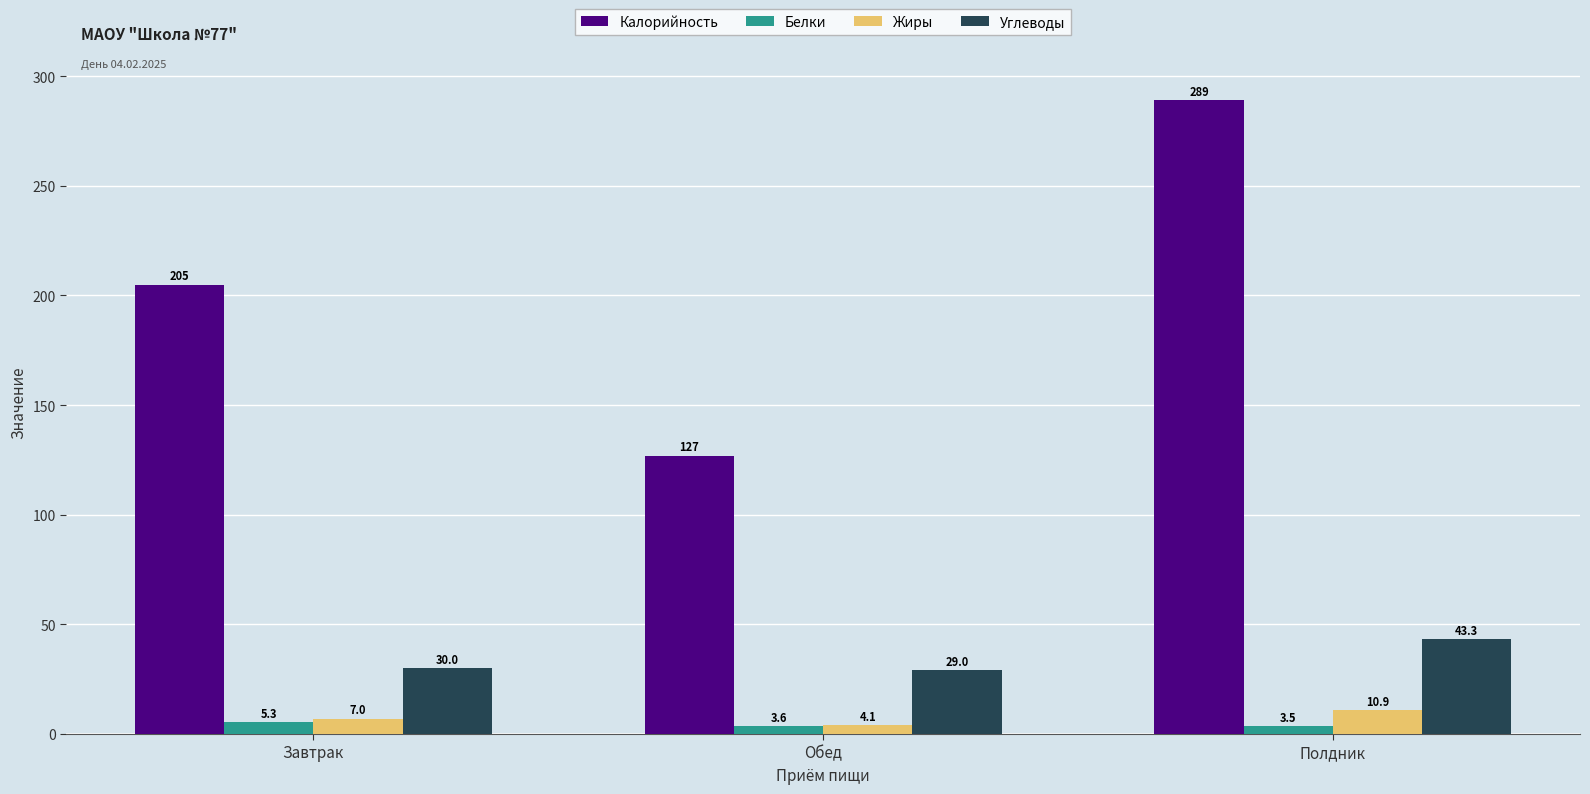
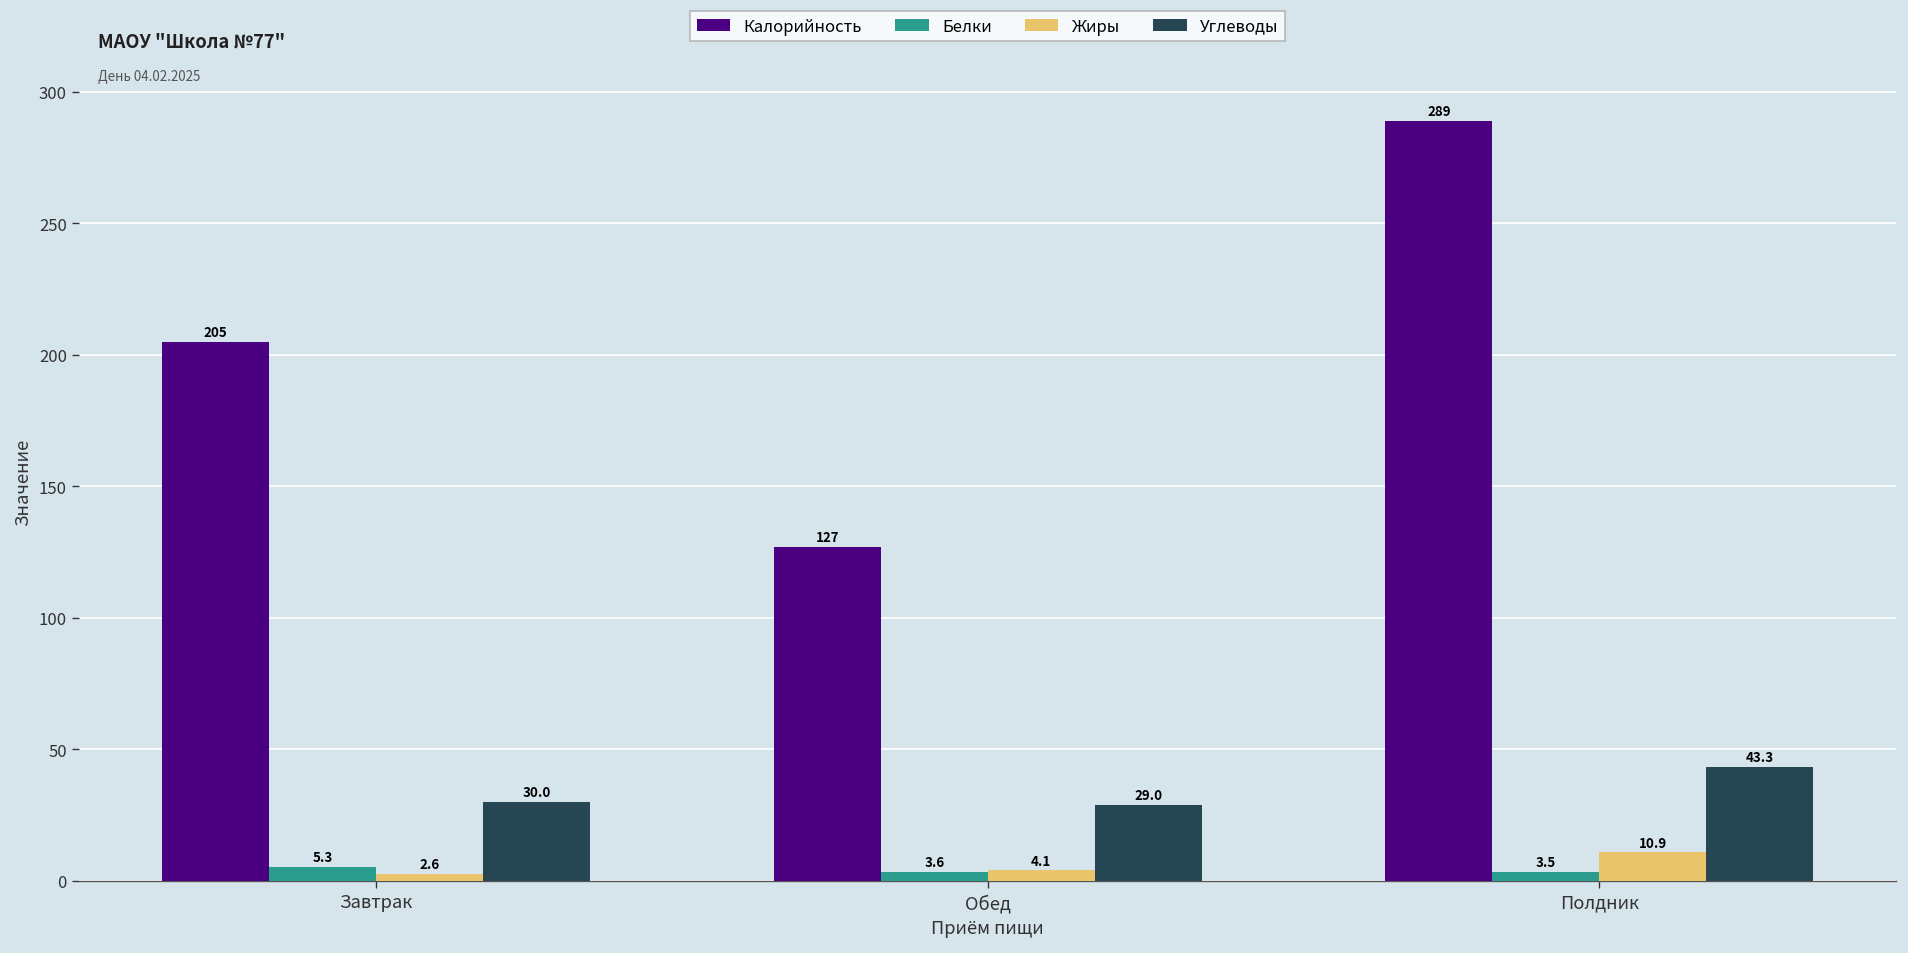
Жиры, Завтрак: 7.0 -> 2.6
